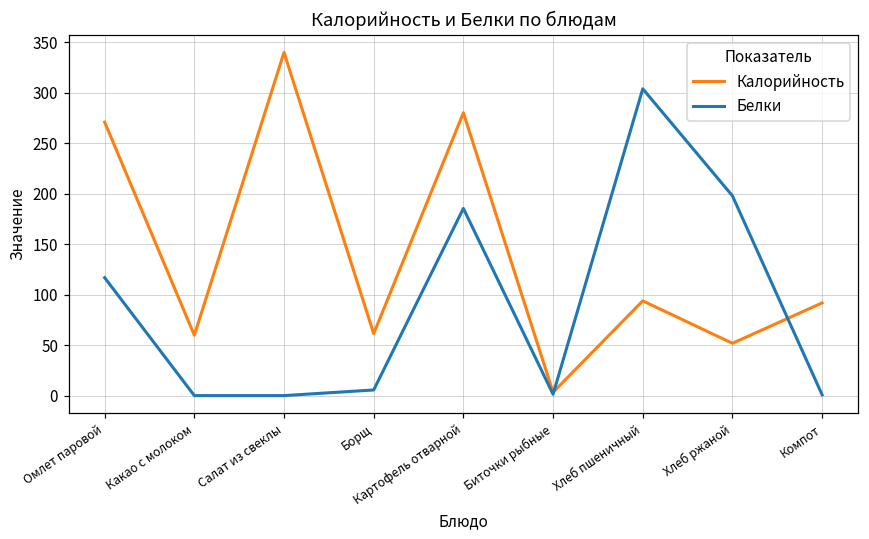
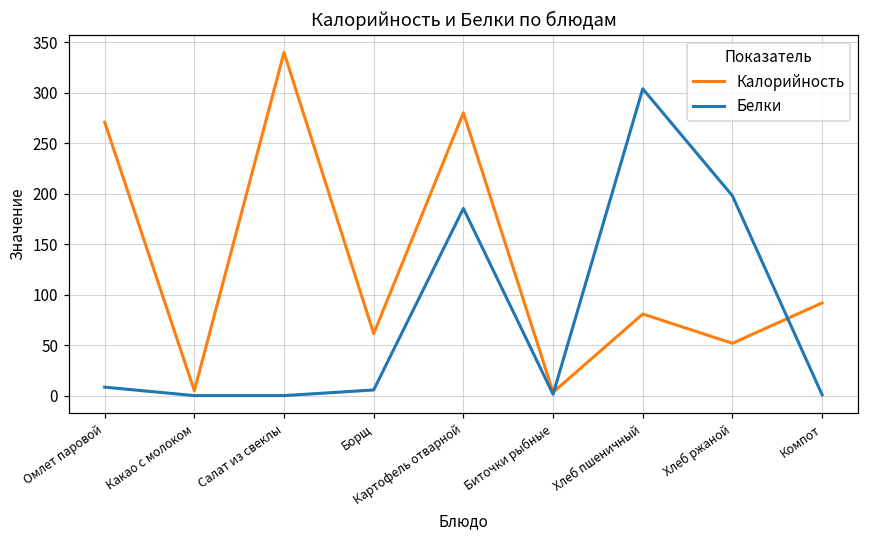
Белки, Омлет паровой: 120 -> 10
Калорийность, Какао с молоком: 60 -> 10
Калорийность, Хлеб пшеничный: 90 -> 80
